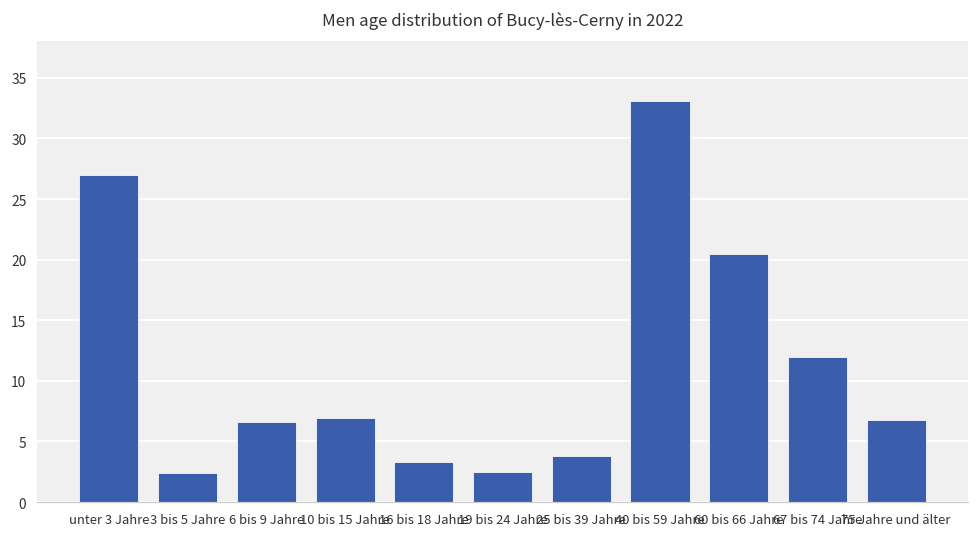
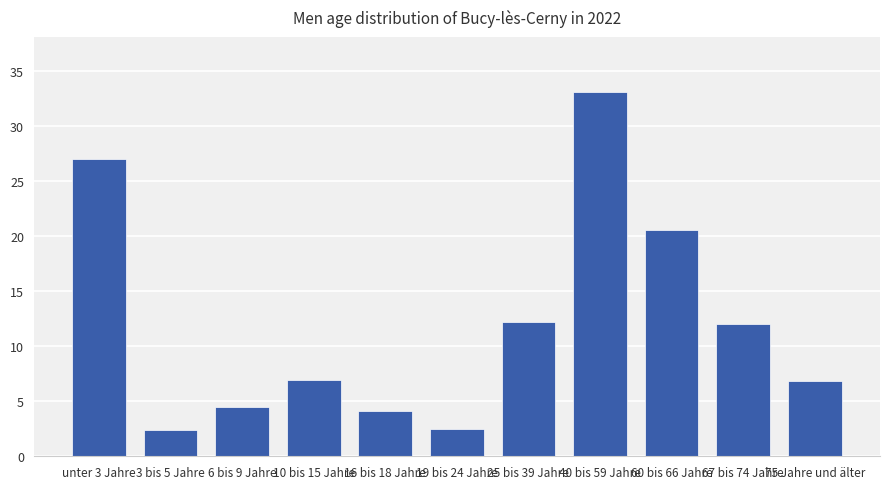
6 bis 9 Jahre: 6.6 -> 4.5
16 bis 18 Jahre: 3.3 -> 4.1
25 bis 39 Jahre: 3.8 -> 12.2
